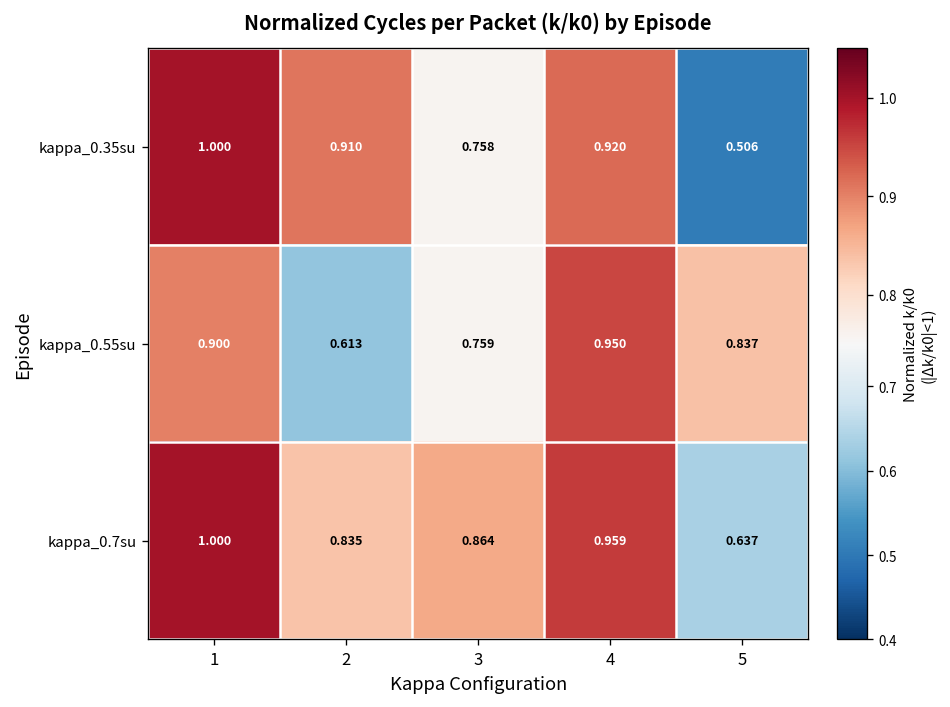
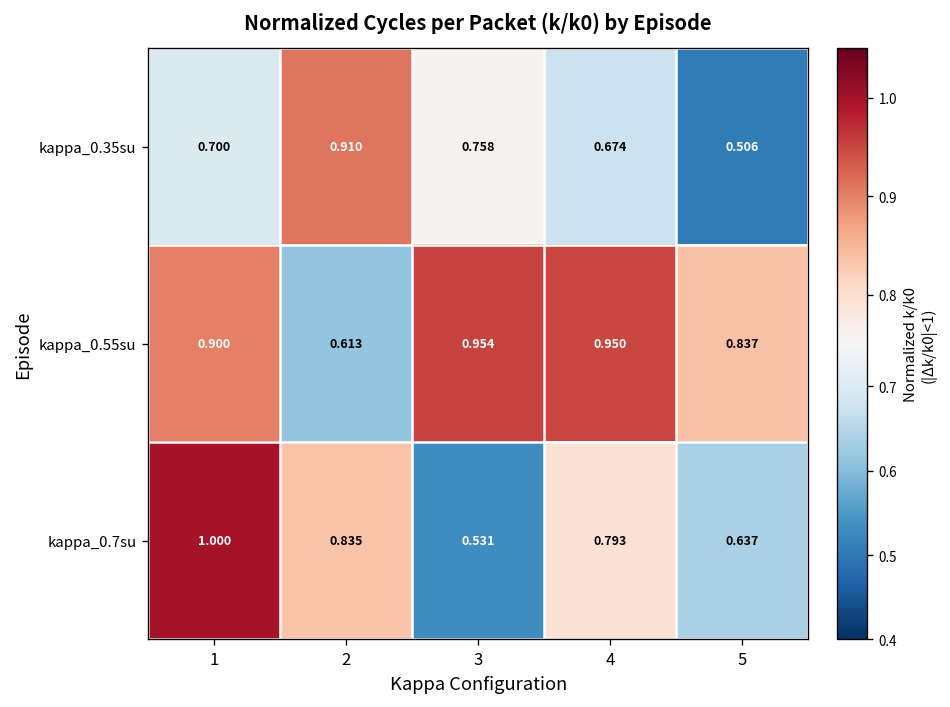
kappa_0.35su, 1: 1.000 -> 0.700
kappa_0.35su, 4: 0.920 -> 0.674
kappa_0.55su, 3: 0.759 -> 0.954
kappa_0.7su, 3: 0.864 -> 0.531
kappa_0.7su, 4: 0.959 -> 0.793
